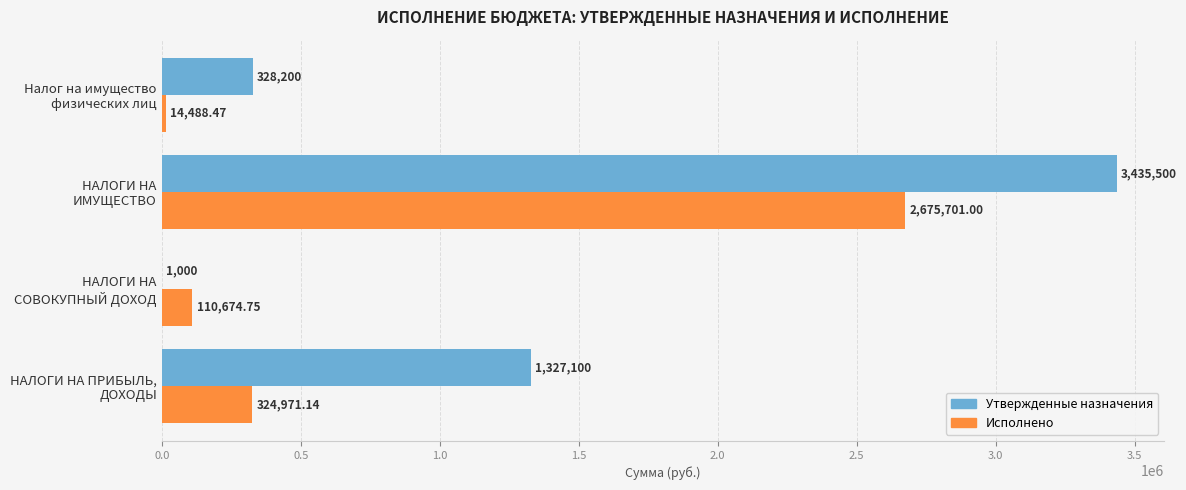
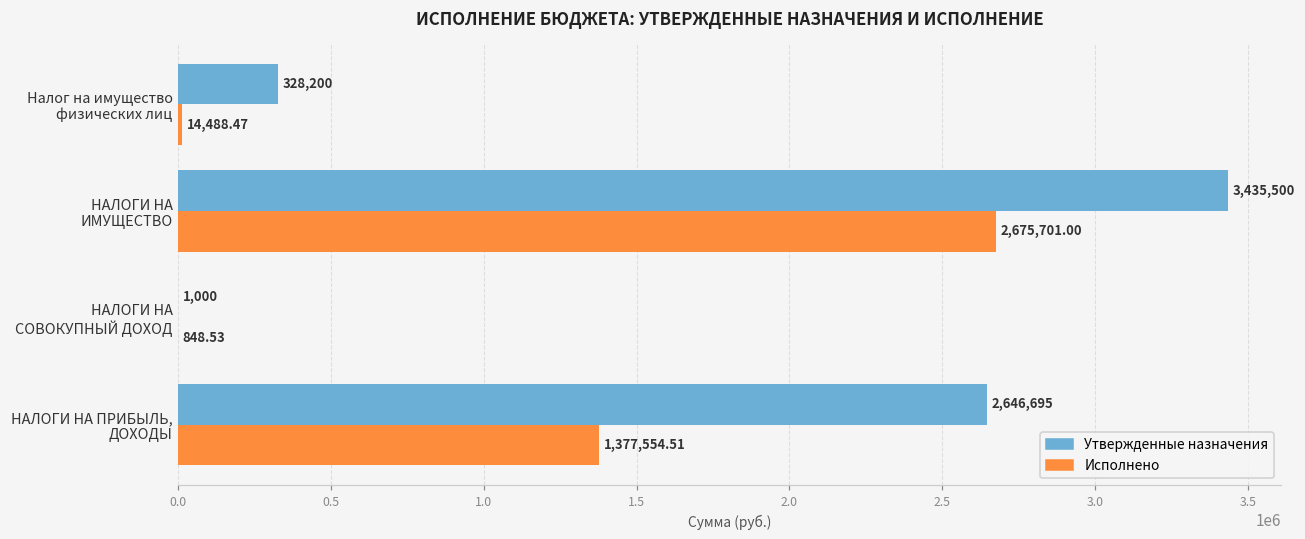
Исполнено, НАЛОГИ НА СОВОКУПНЫЙ ДОХОД: 110,674.75 -> 848.53
Утвержденные назначения, НАЛОГИ НА ПРИБЫЛЬ, ДОХОДЫ: 1,327,100 -> 2,646,695
Исполнено, НАЛОГИ НА ПРИБЫЛЬ, ДОХОДЫ: 324,971.14 -> 1,377,554.51
